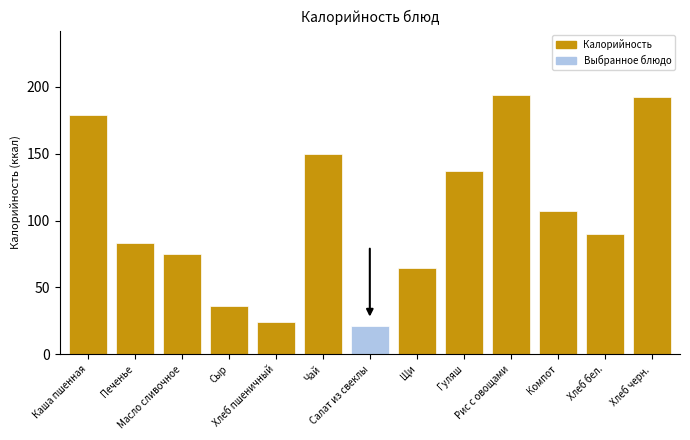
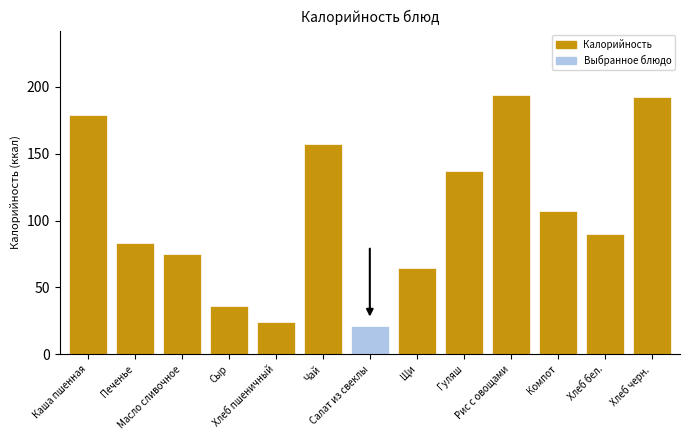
Чай: 150 -> 157
